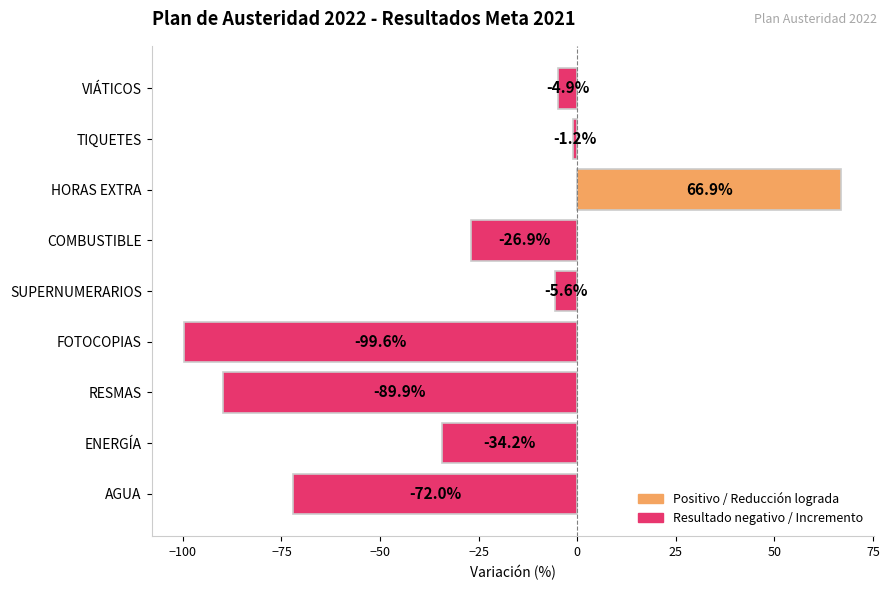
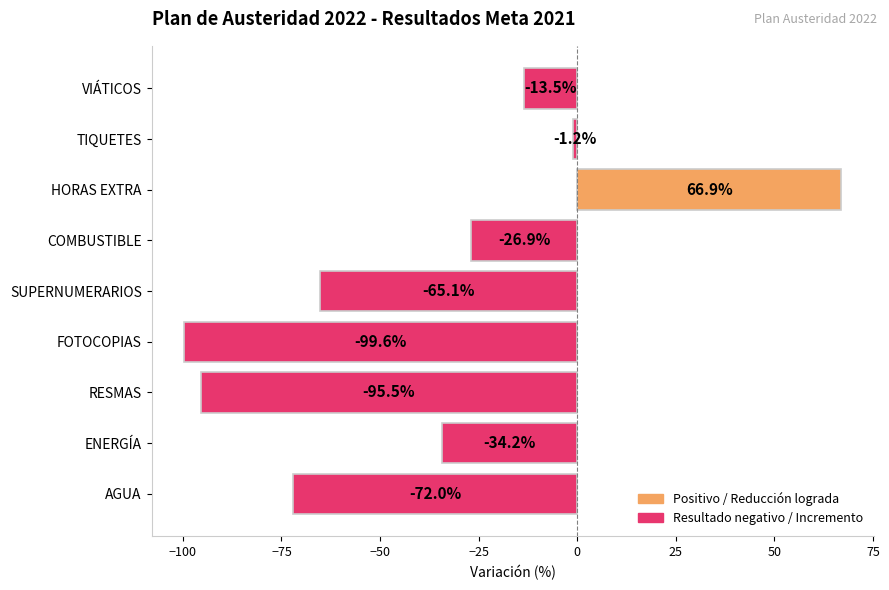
VIÁTICOS: -4.9% -> -13.5%
SUPERNUMERARIOS: -5.6% -> -65.1%
RESMAS: -89.9% -> -95.5%
